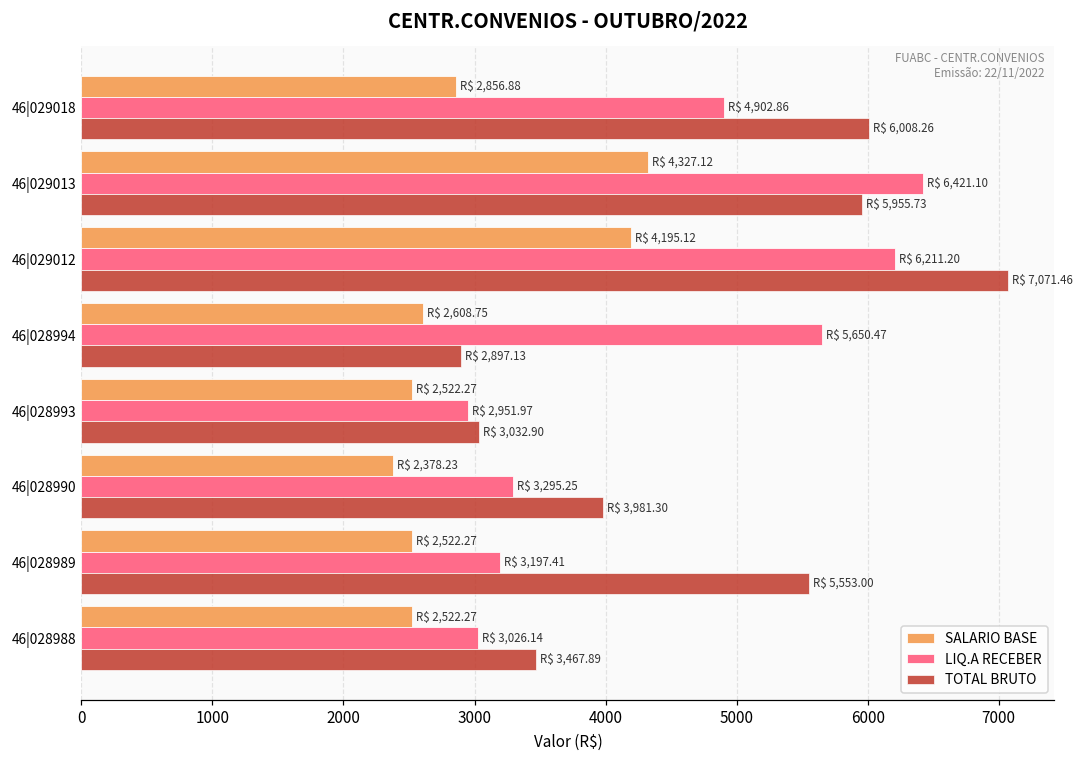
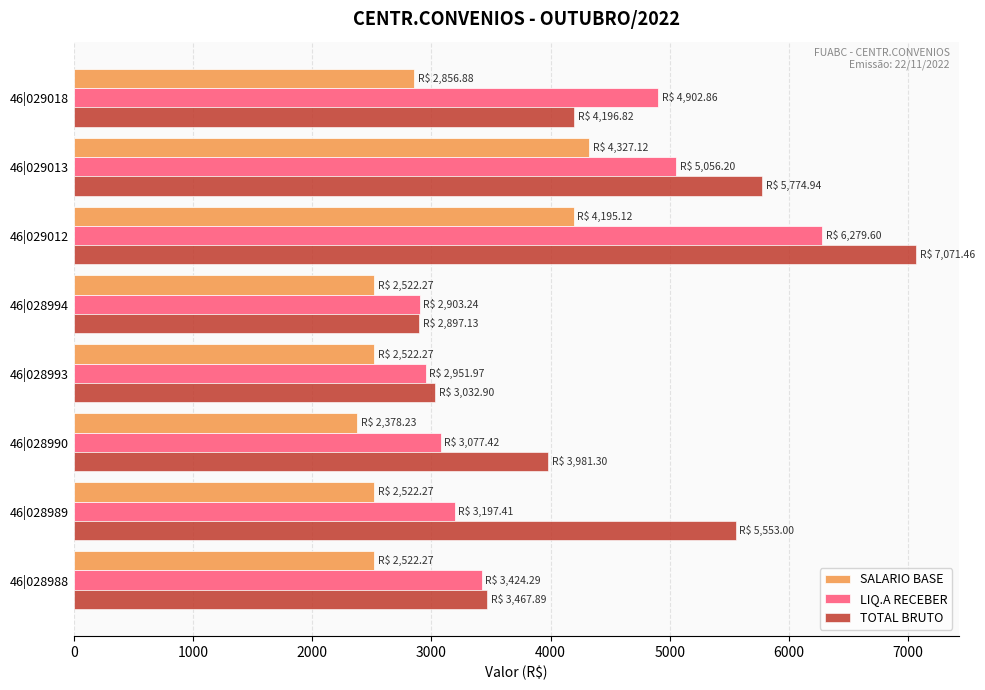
TOTAL BRUTO, 46|029018: 6,008.26 -> 4,196.82
LIQ.A RECEBER, 46|029013: 6,421.10 -> 5,056.20
TOTAL BRUTO, 46|029013: 5,955.73 -> 5,774.94
LIQ.A RECEBER, 46|029012: 6,211.20 -> 6,279.60
SALARIO BASE, 46|028994: 2,608.75 -> 2,522.27
LIQ.A RECEBER, 46|028994: 5,650.47 -> 2,903.24
LIQ.A RECEBER, 46|028990: 3,295.25 -> 3,077.42
LIQ.A RECEBER, 46|028988: 3,026.14 -> 3,424.29
